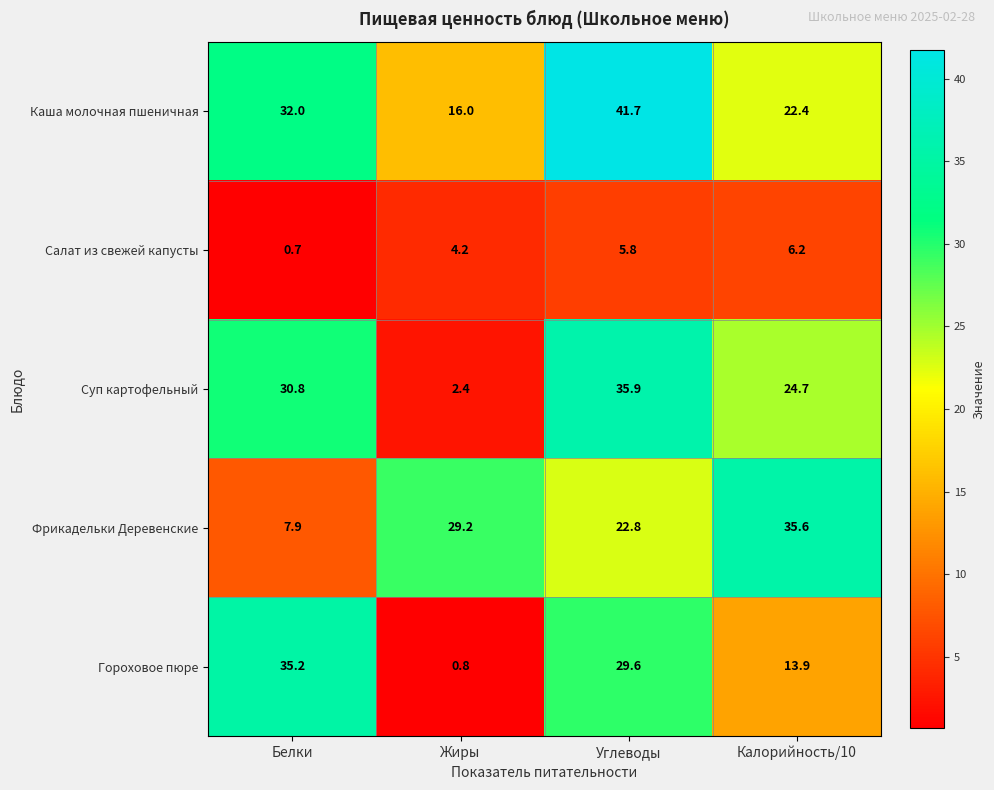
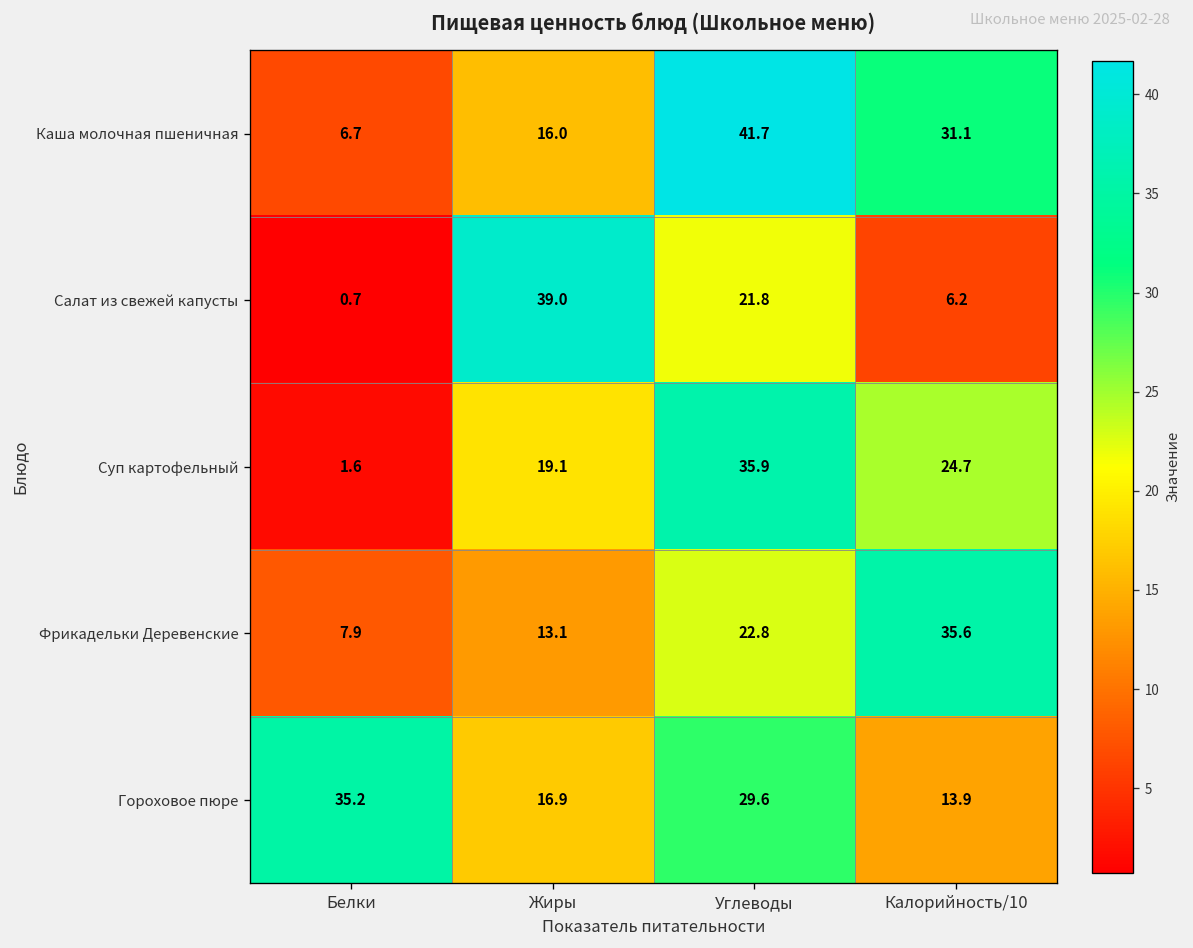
Каша молочная пшеничная, Белки: 32.0 -> 6.7
Каша молочная пшеничная, Калорийность/10: 22.4 -> 31.1
Салат из свежей капусты, Жиры: 4.2 -> 39.0
Салат из свежей капусты, Углеводы: 5.8 -> 21.8
Суп картофельный, Белки: 30.8 -> 1.6
Суп картофельный, Жиры: 2.4 -> 19.1
Фрикадельки Деревенские, Жиры: 29.2 -> 13.1
Гороховое пюре, Жиры: 0.8 -> 16.9
